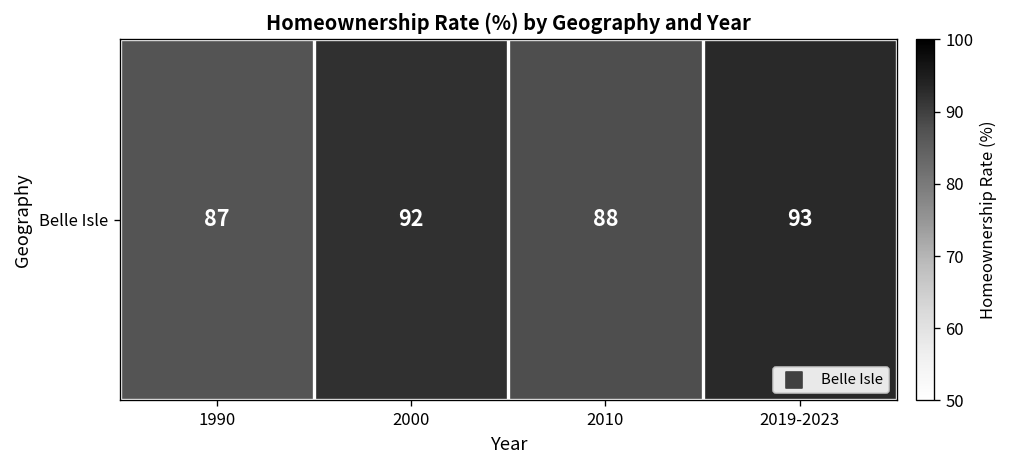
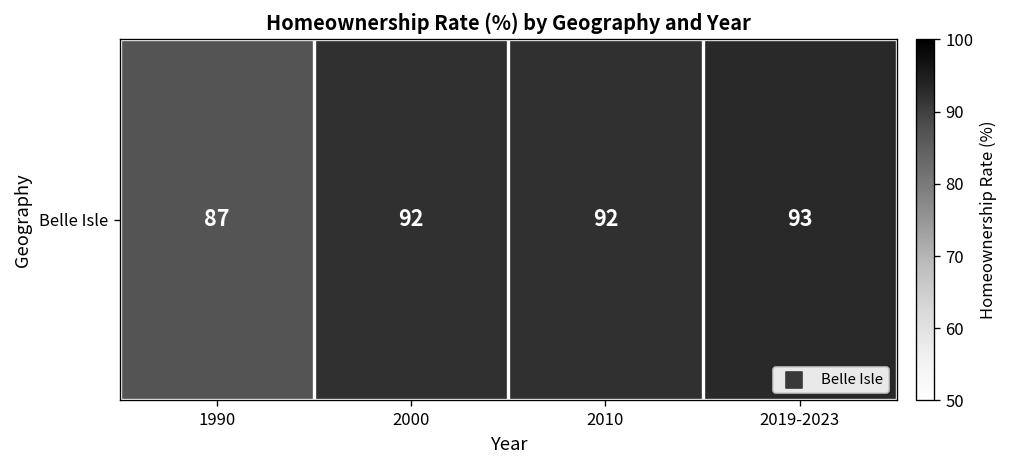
Belle Isle, 2010: 88 -> 92
